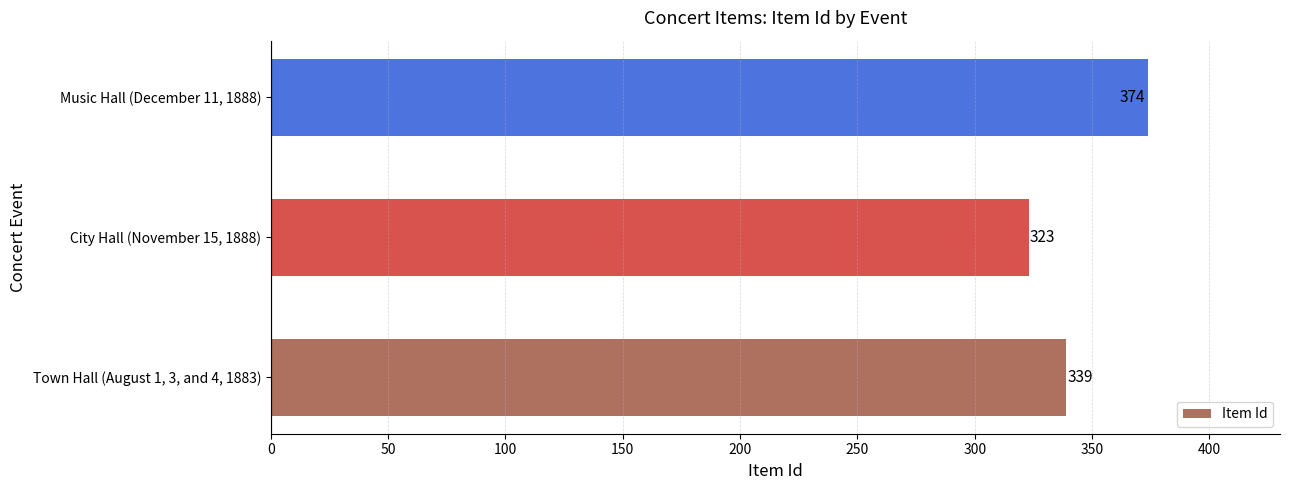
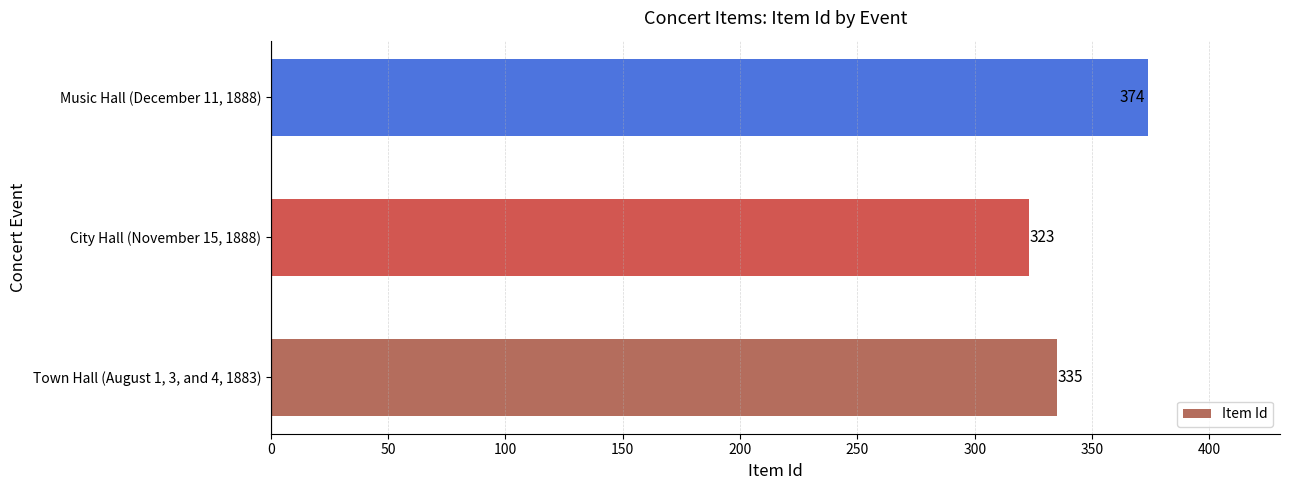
Town Hall (August 1, 3, and 4, 1883): 339 -> 335
